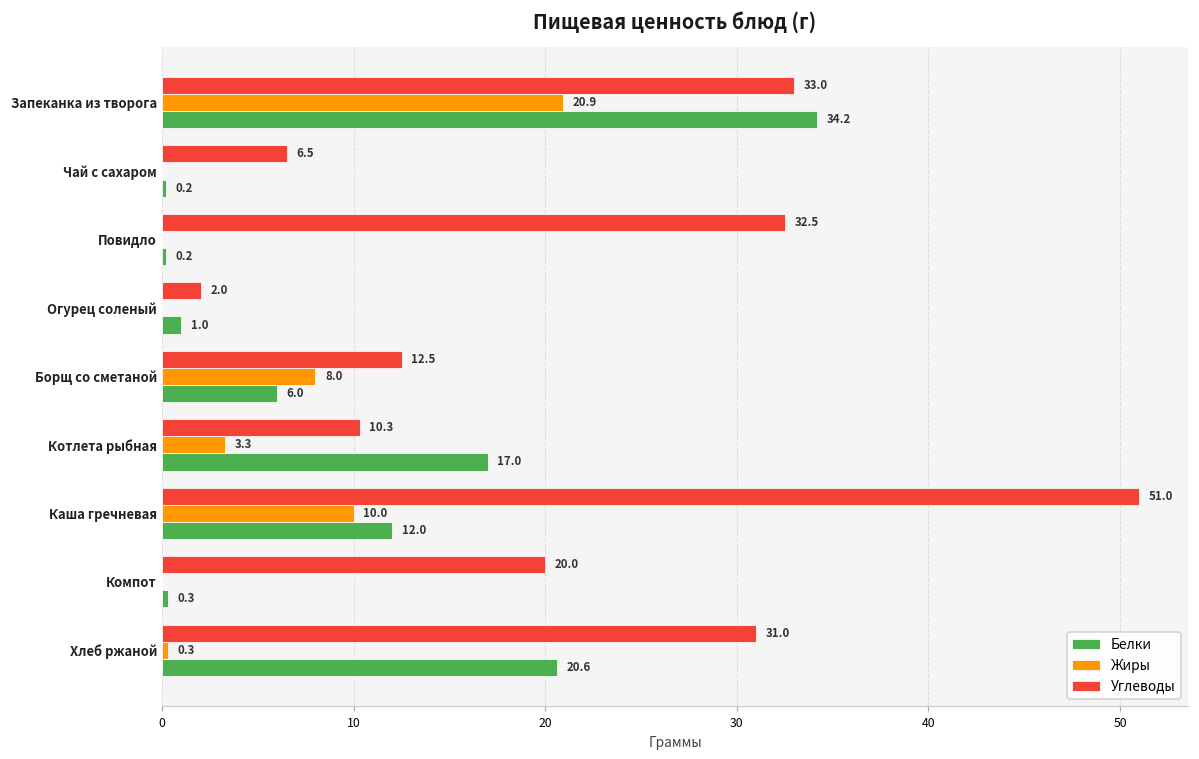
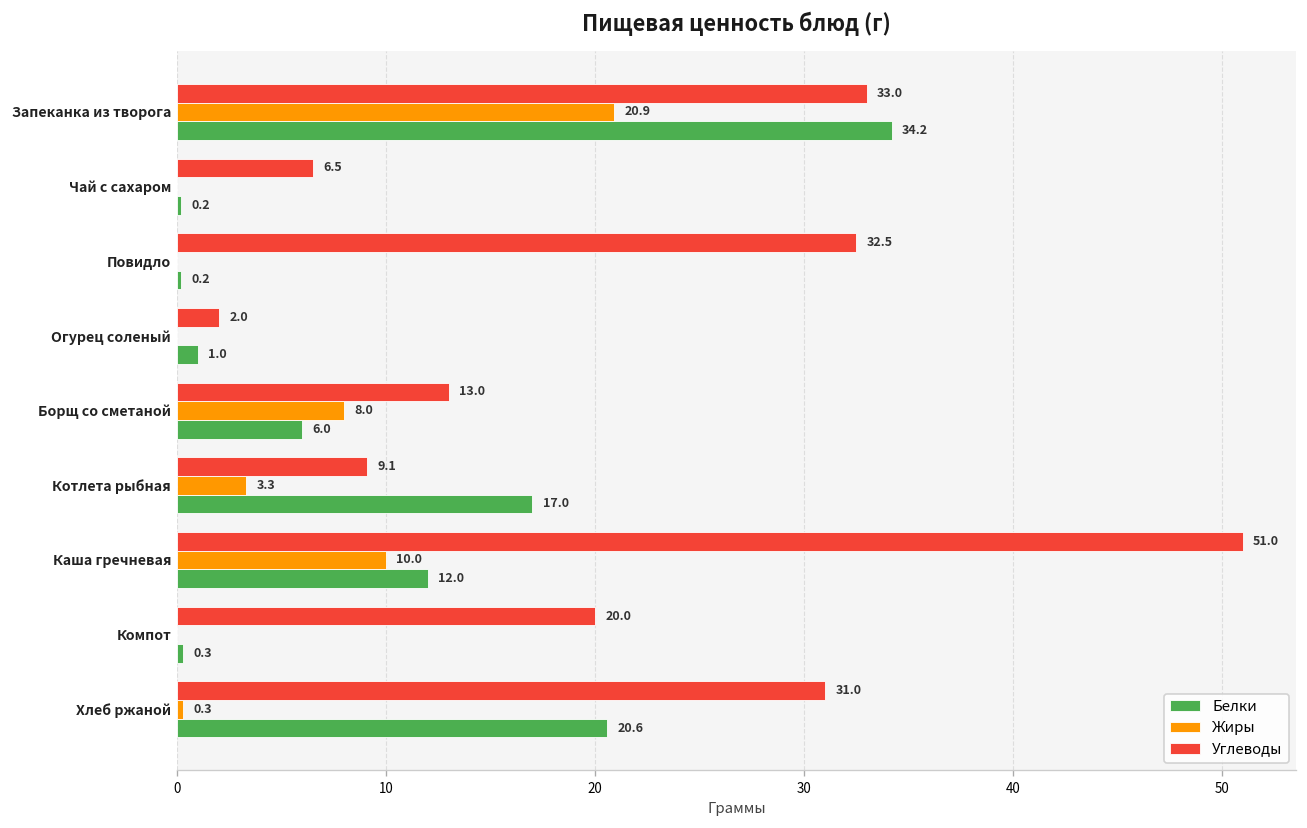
Углеводы, Борщ со сметаной: 12.5 -> 13.0
Углеводы, Котлета рыбная: 10.3 -> 9.1
